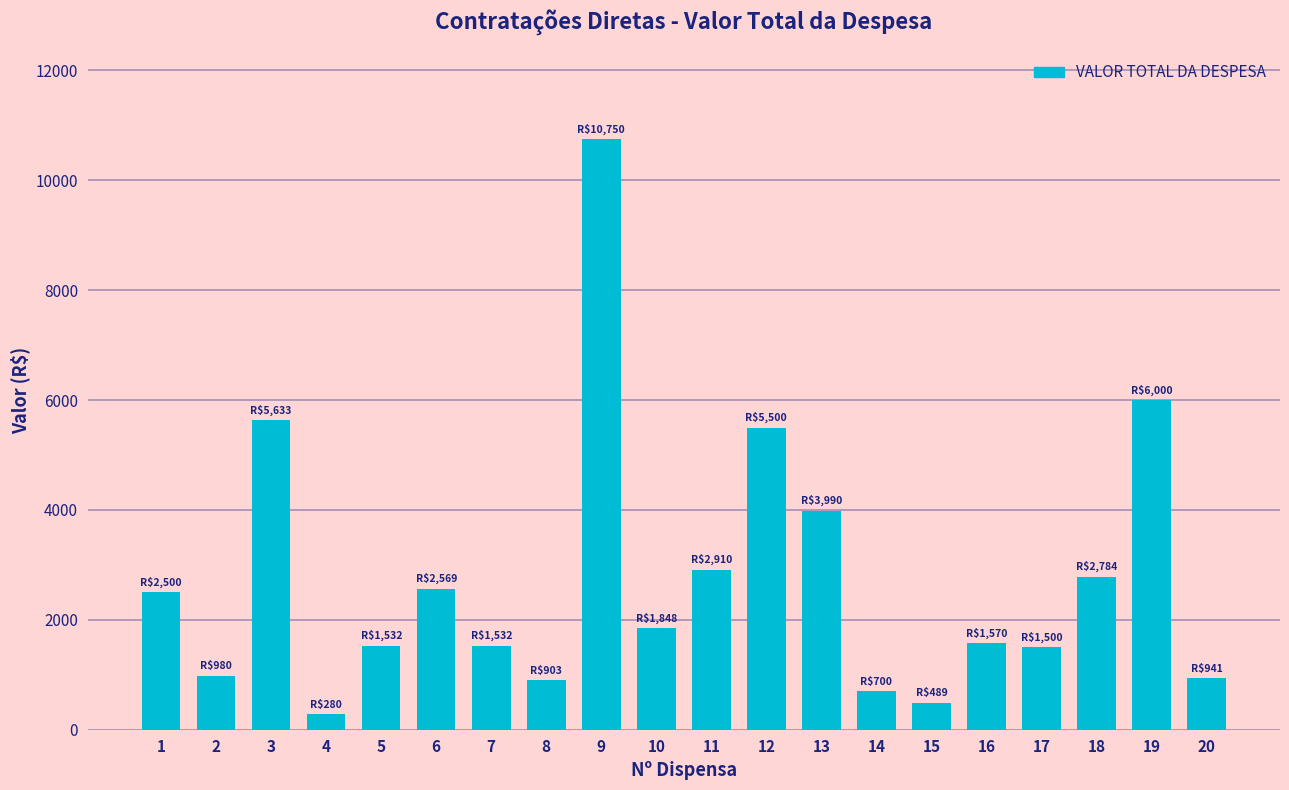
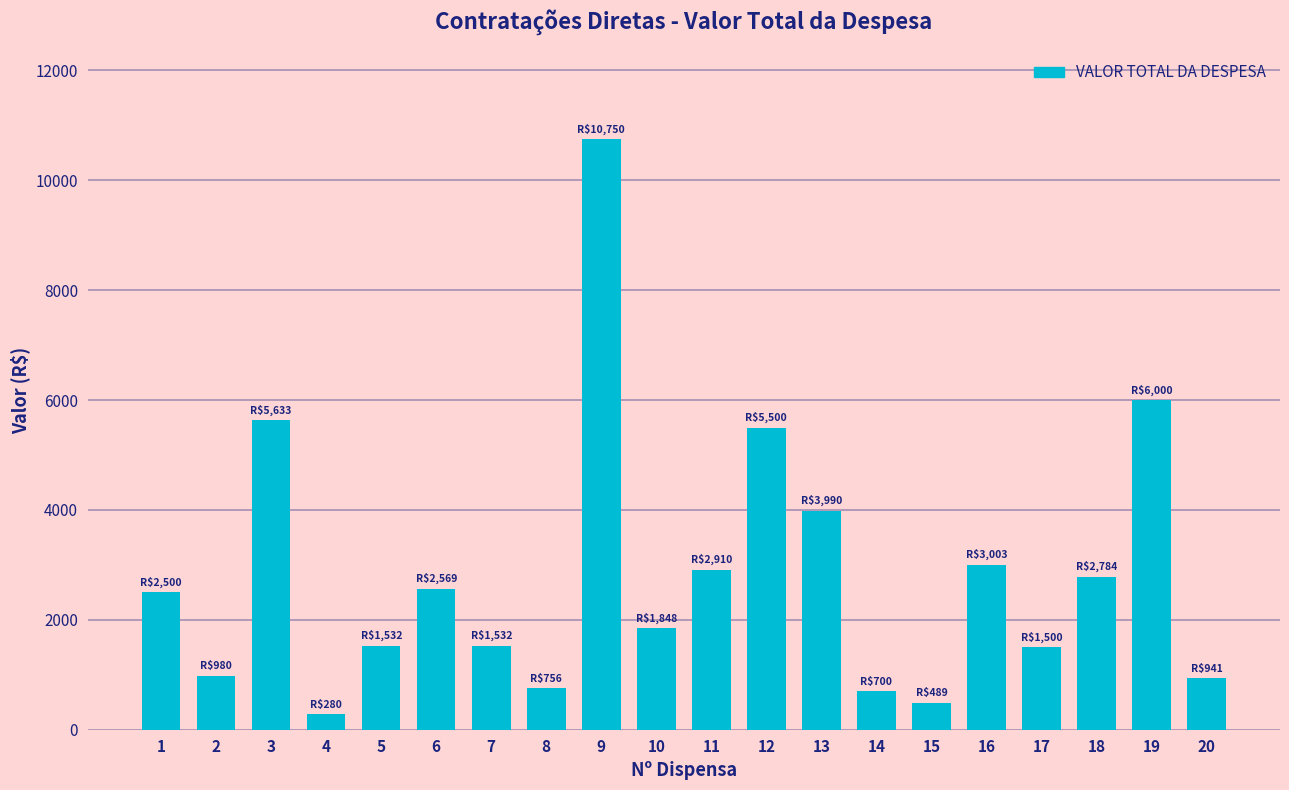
8: $903 -> $756
16: $1,570 -> $3,003
